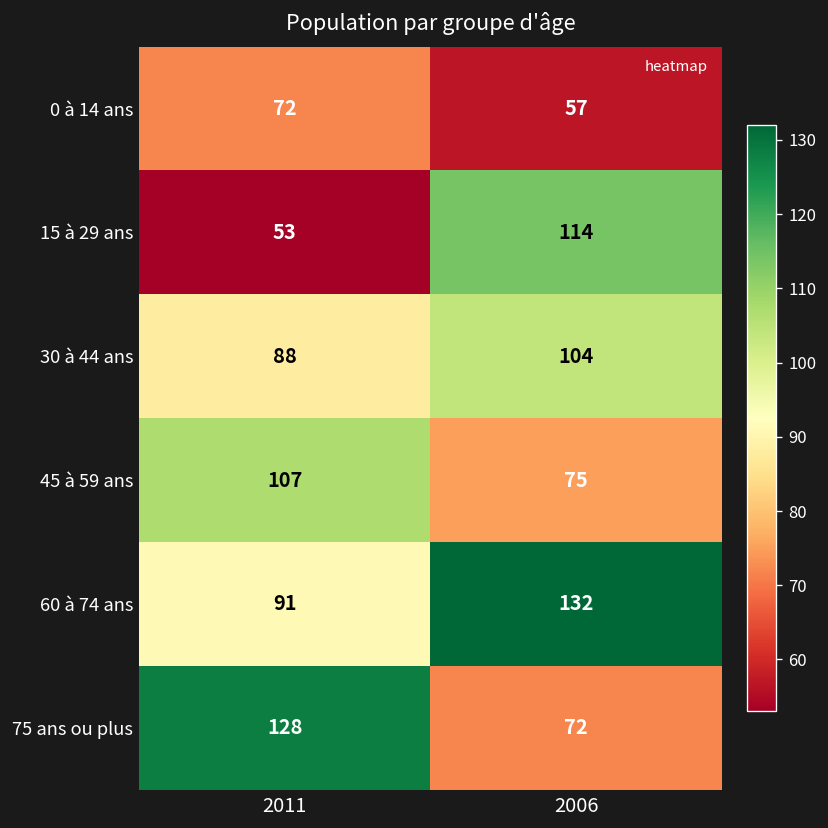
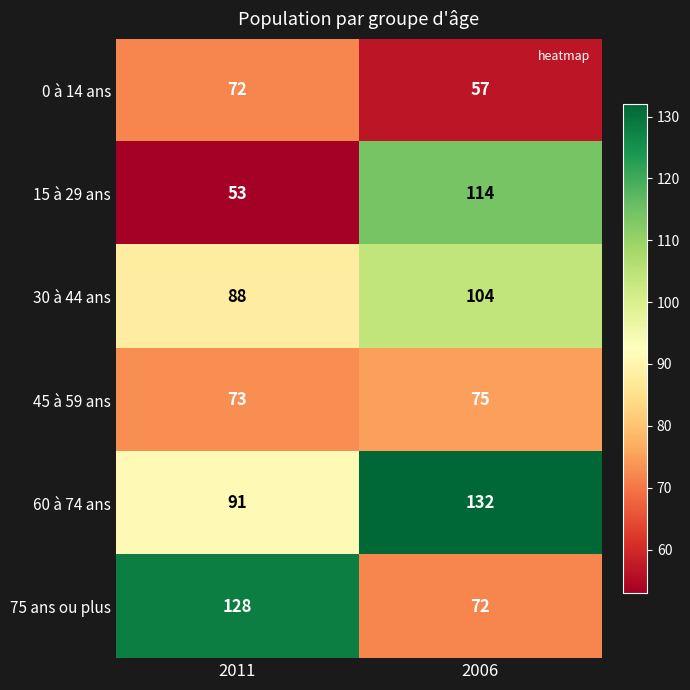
45 à 59 ans, 2011: 107 -> 73
